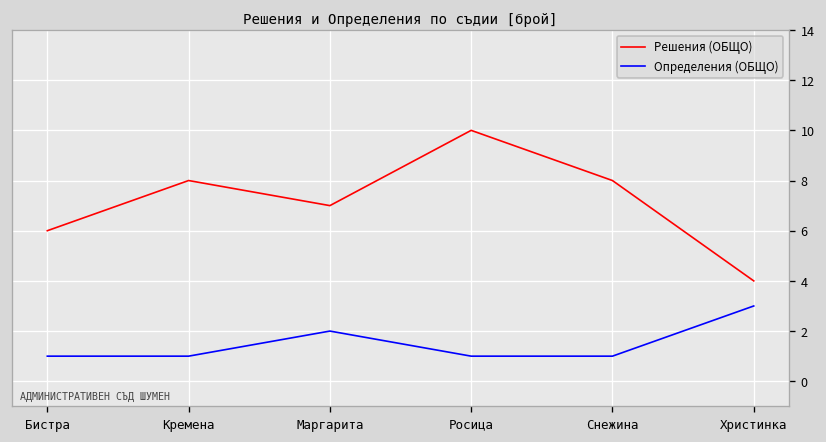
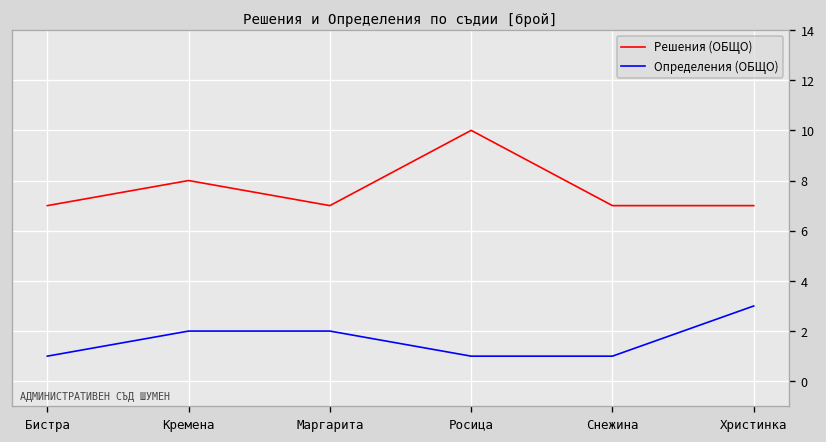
Решения (ОБЩО), Бистра: 6 -> 7
Определения (ОБЩО), Кремена: 1 -> 2
Решения (ОБЩО), Снежина: 8 -> 7
Решения (ОБЩО), Христинка: 4 -> 7
